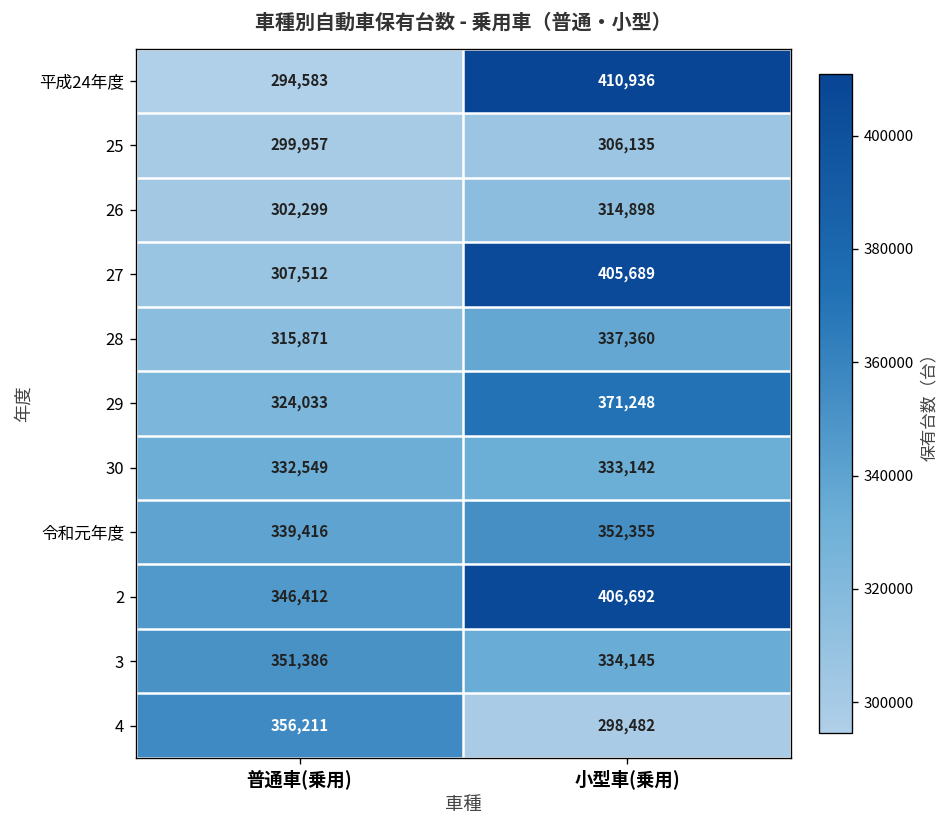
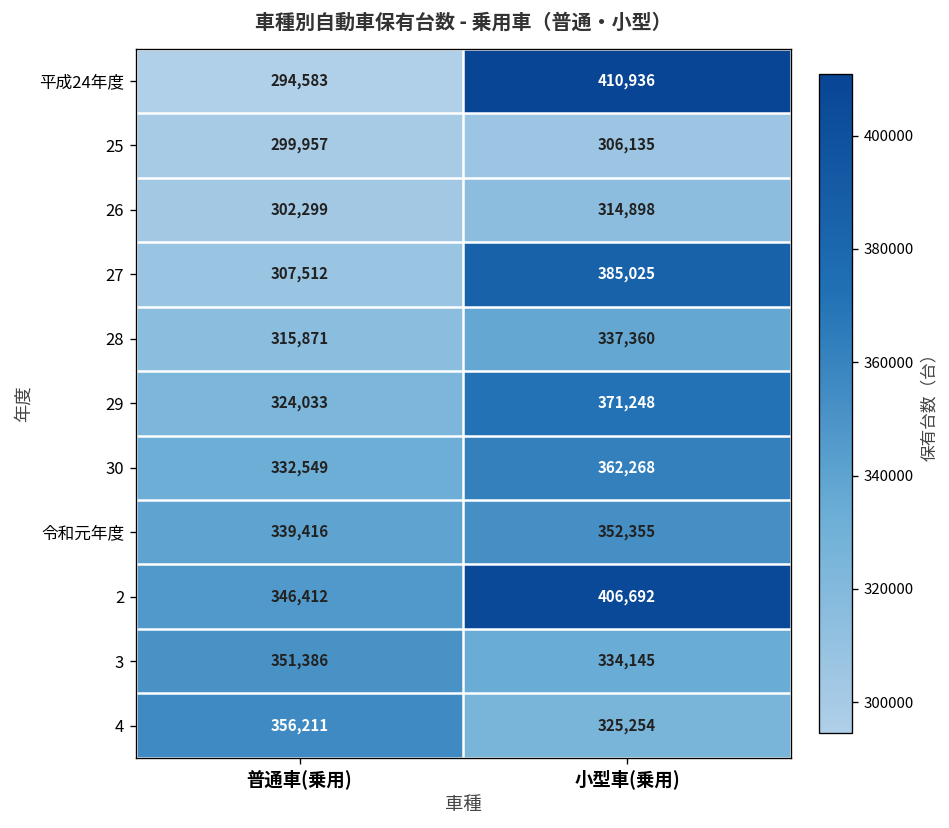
27, 小型車(乗用): 405,689 -> 385,025
30, 小型車(乗用): 333,142 -> 362,268
4, 小型車(乗用): 298,482 -> 325,254
